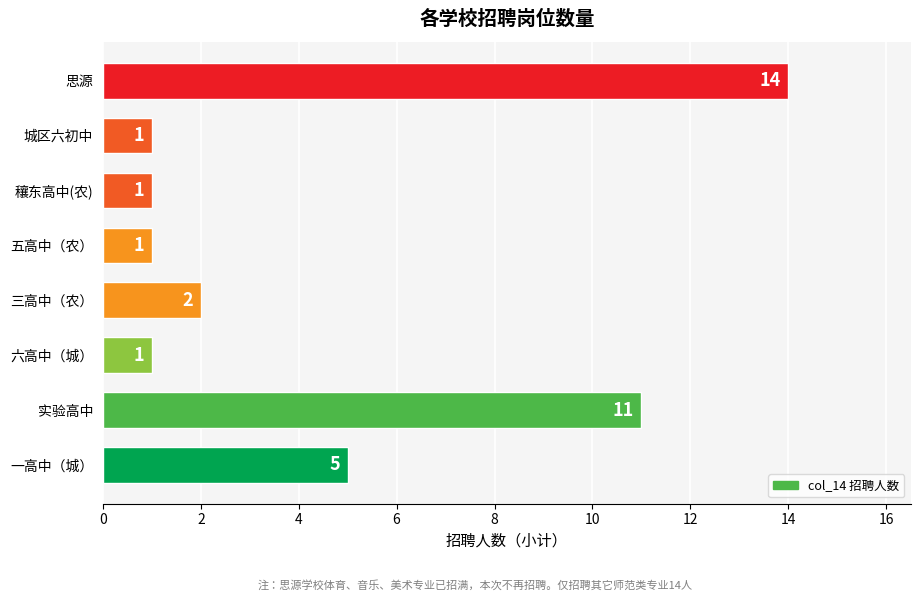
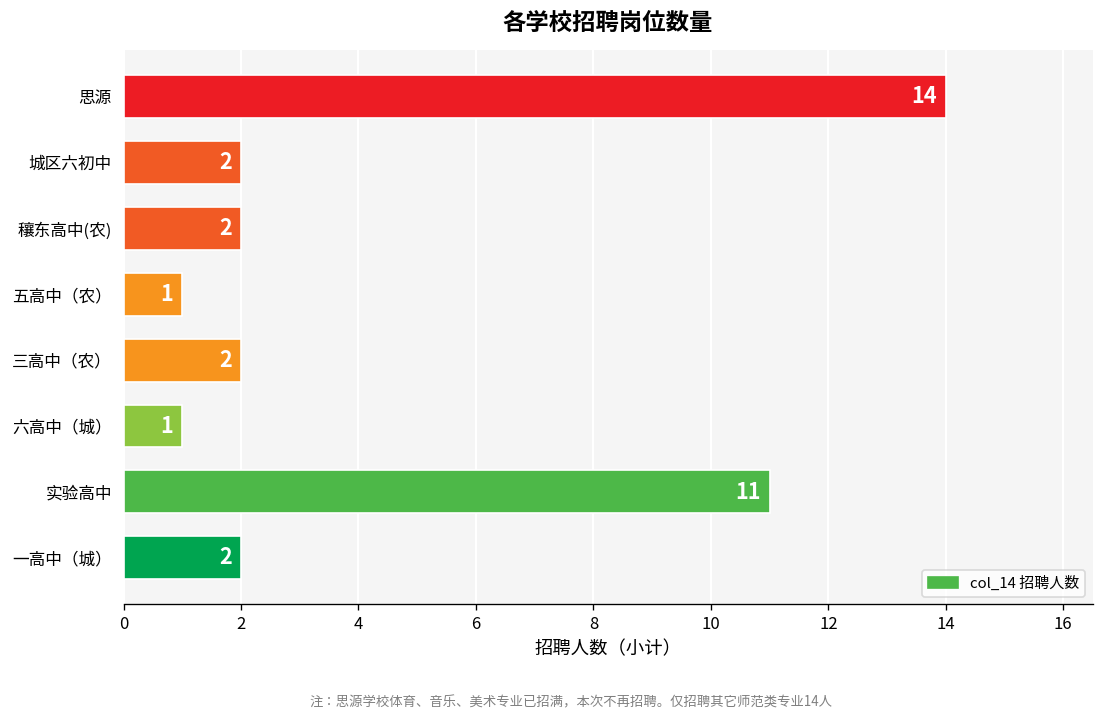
城区六初中: 1 -> 2
穰东高中(农): 1 -> 2
一高中（城）: 5 -> 2
